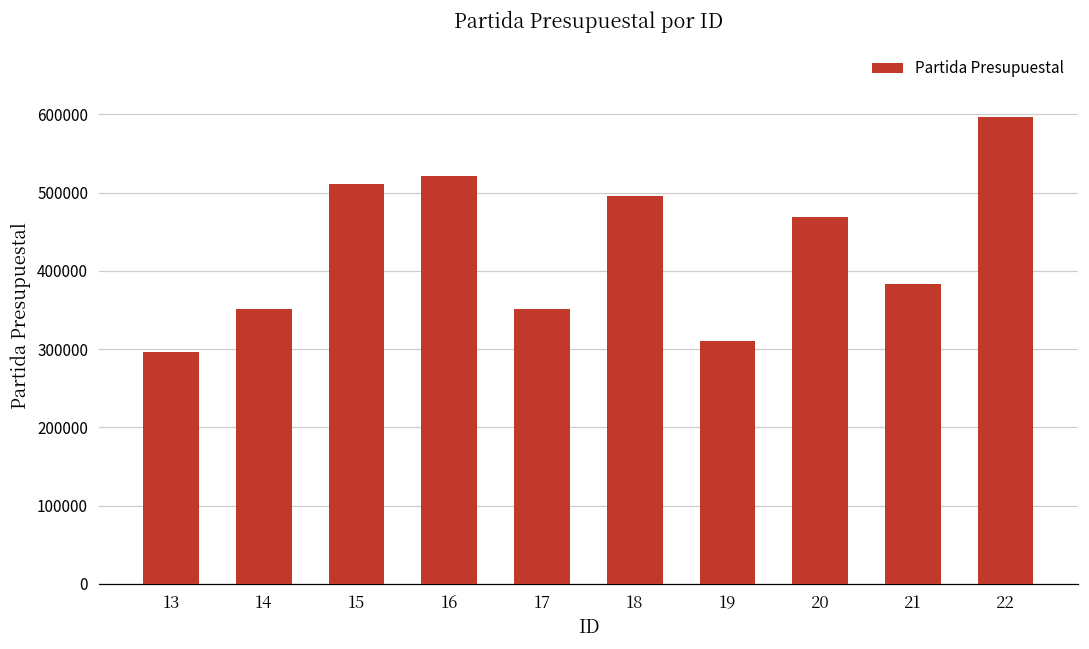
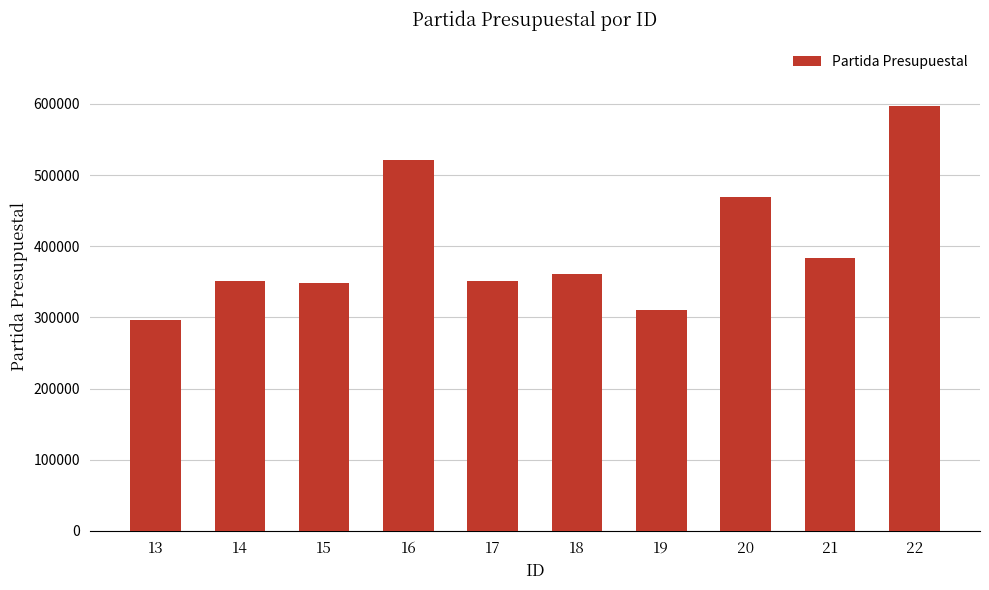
15: 510000 -> 350000
18: 500000 -> 360000
